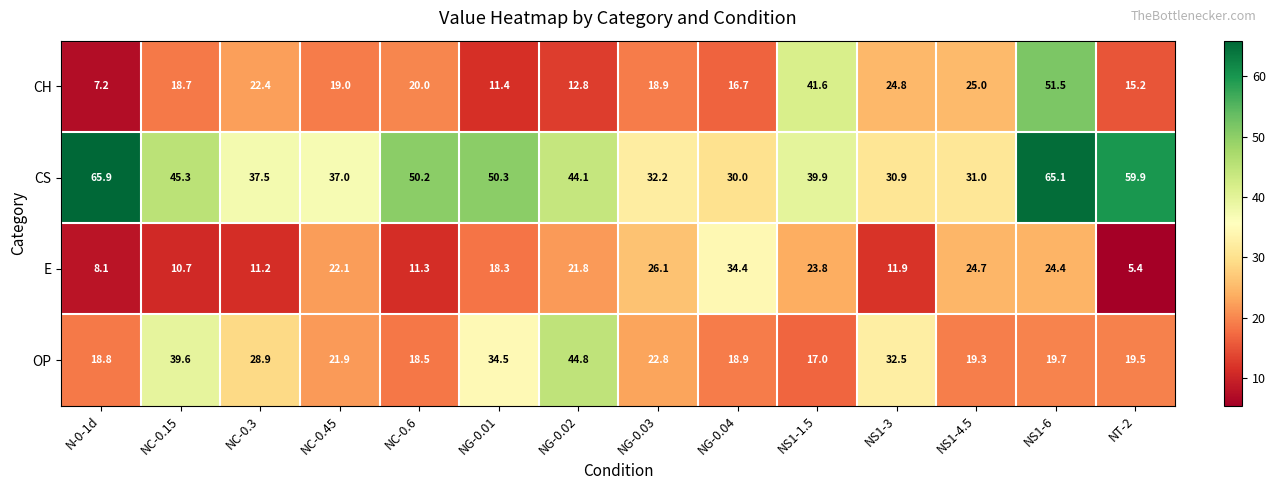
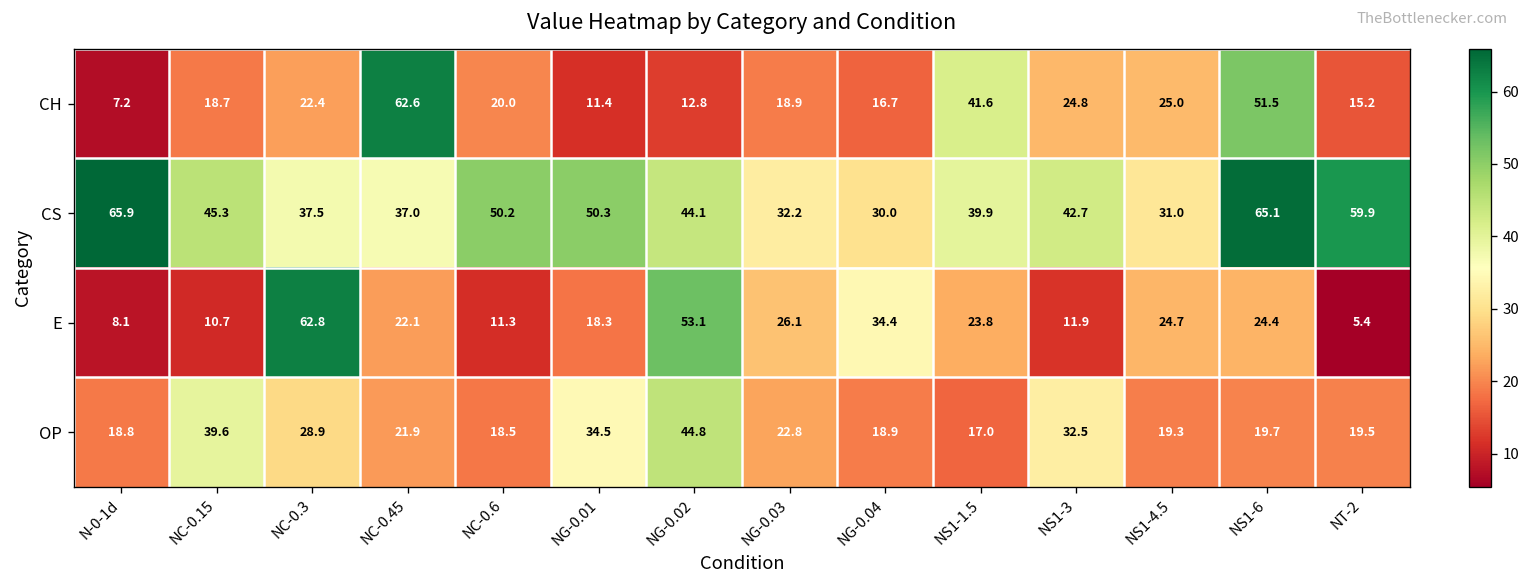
CH, NC-0.45: 19.0 -> 62.6
CS, NS1-3: 30.9 -> 42.7
E, NC-0.3: 11.2 -> 62.8
E, NG-0.02: 21.8 -> 53.1
